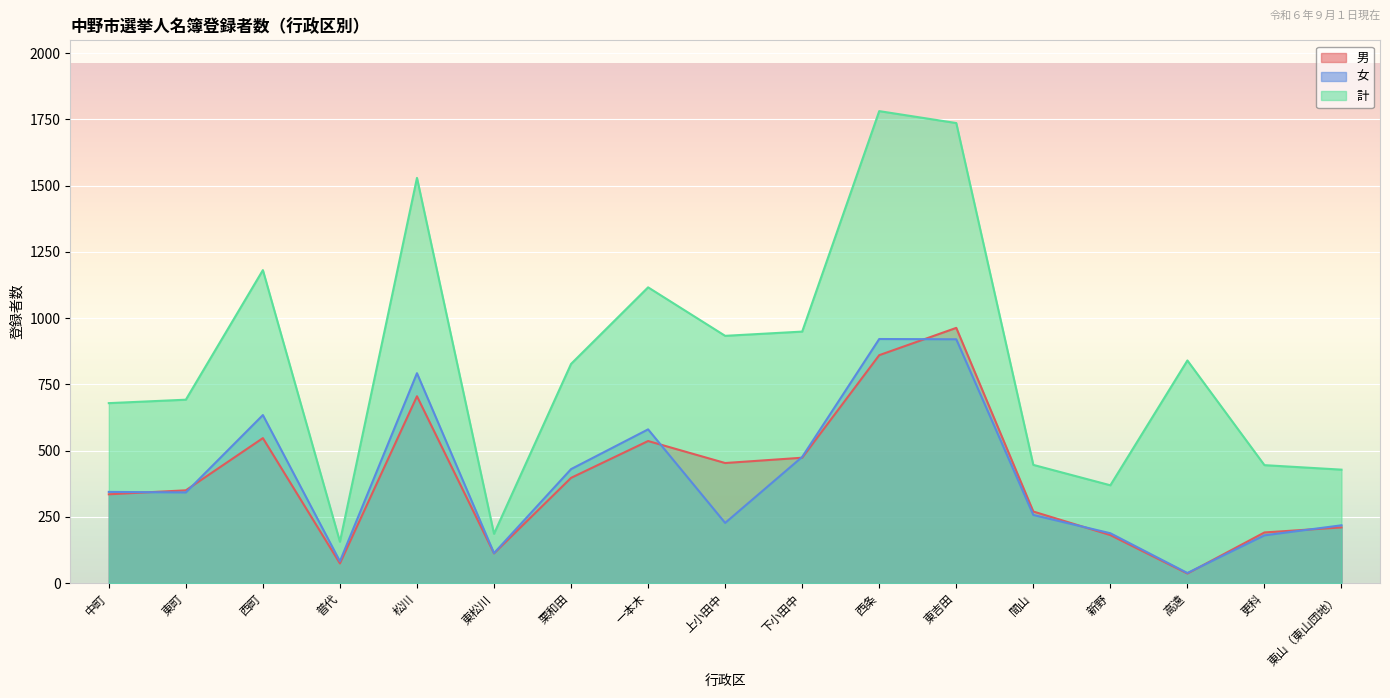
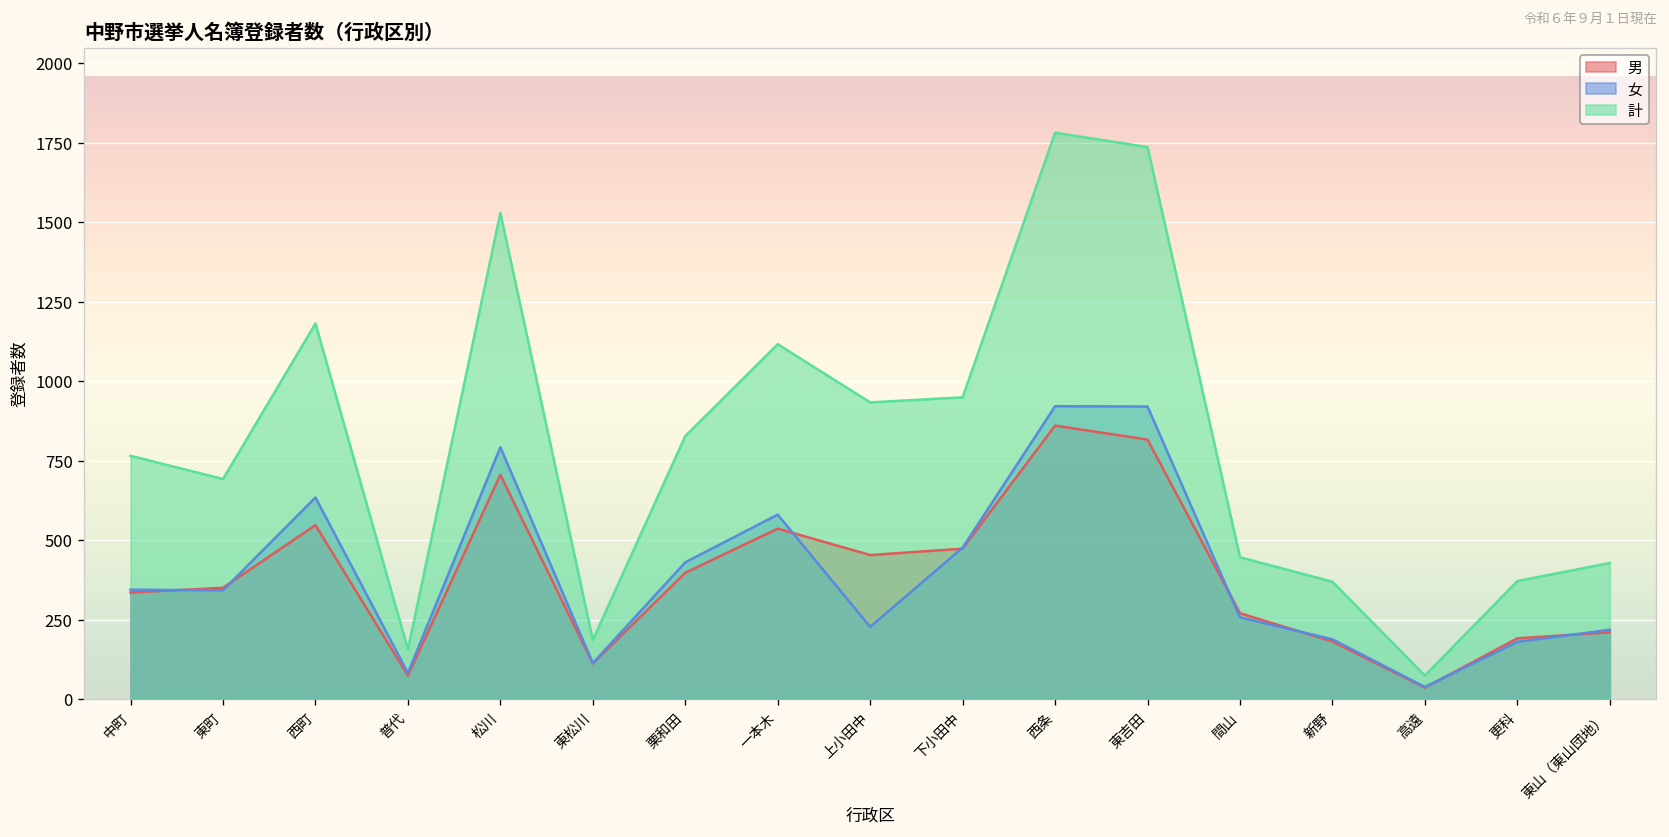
計, 中町: 680 -> 770
男, 東吉田: 960 -> 820
計, 高遠: 840 -> 70
計, 更科: 450 -> 370
